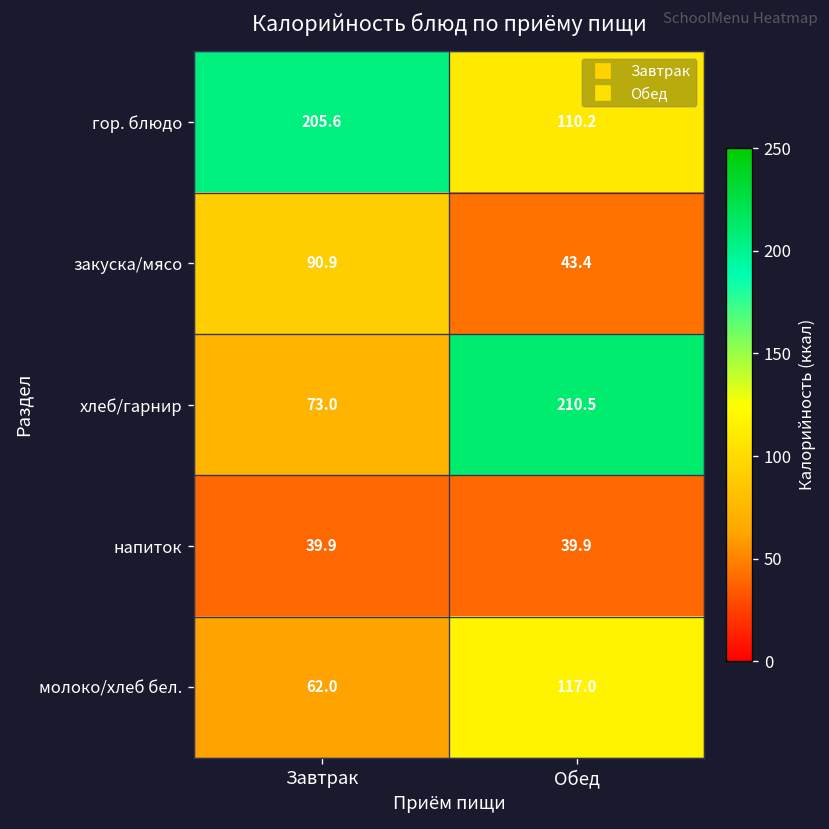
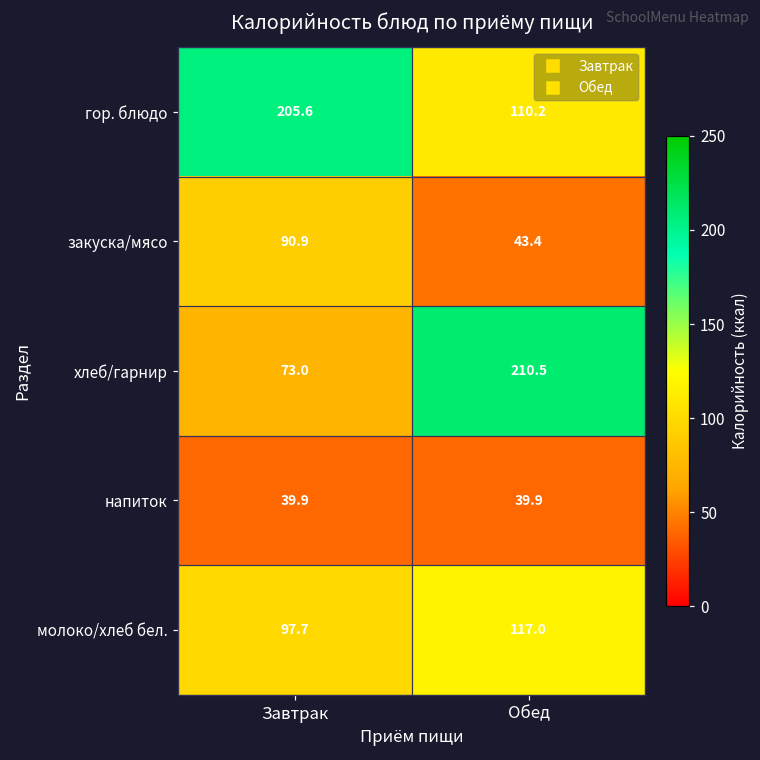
молоко/хлеб бел., Завтрак: 62.0 -> 97.7
